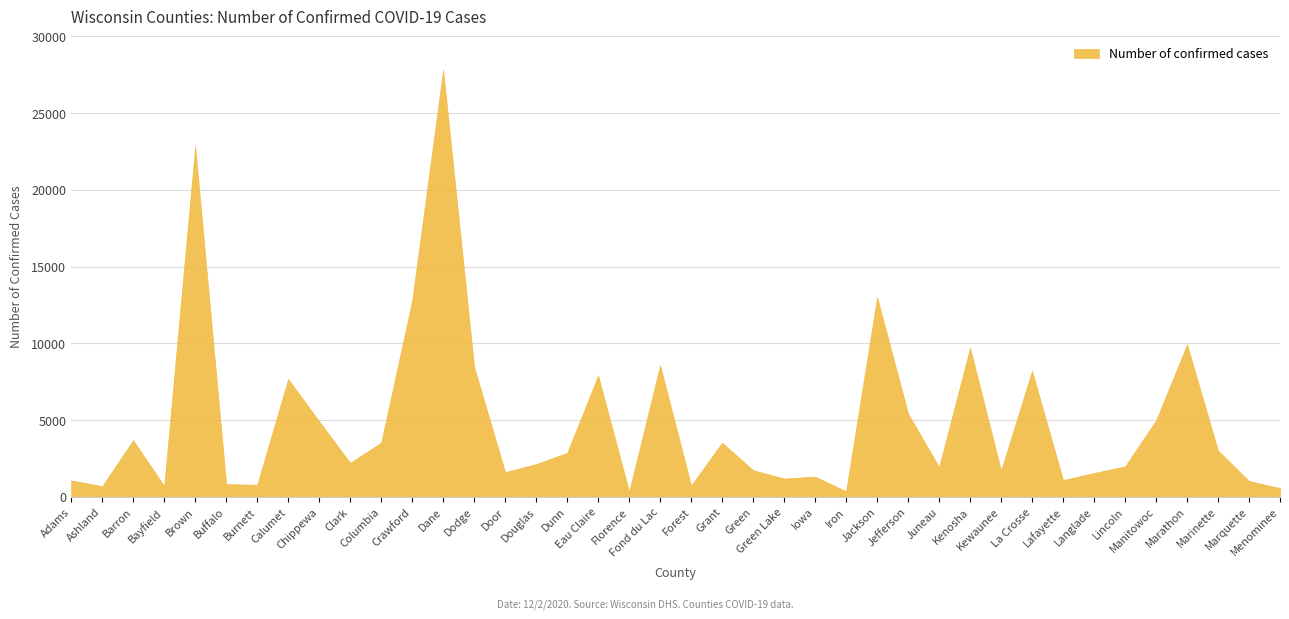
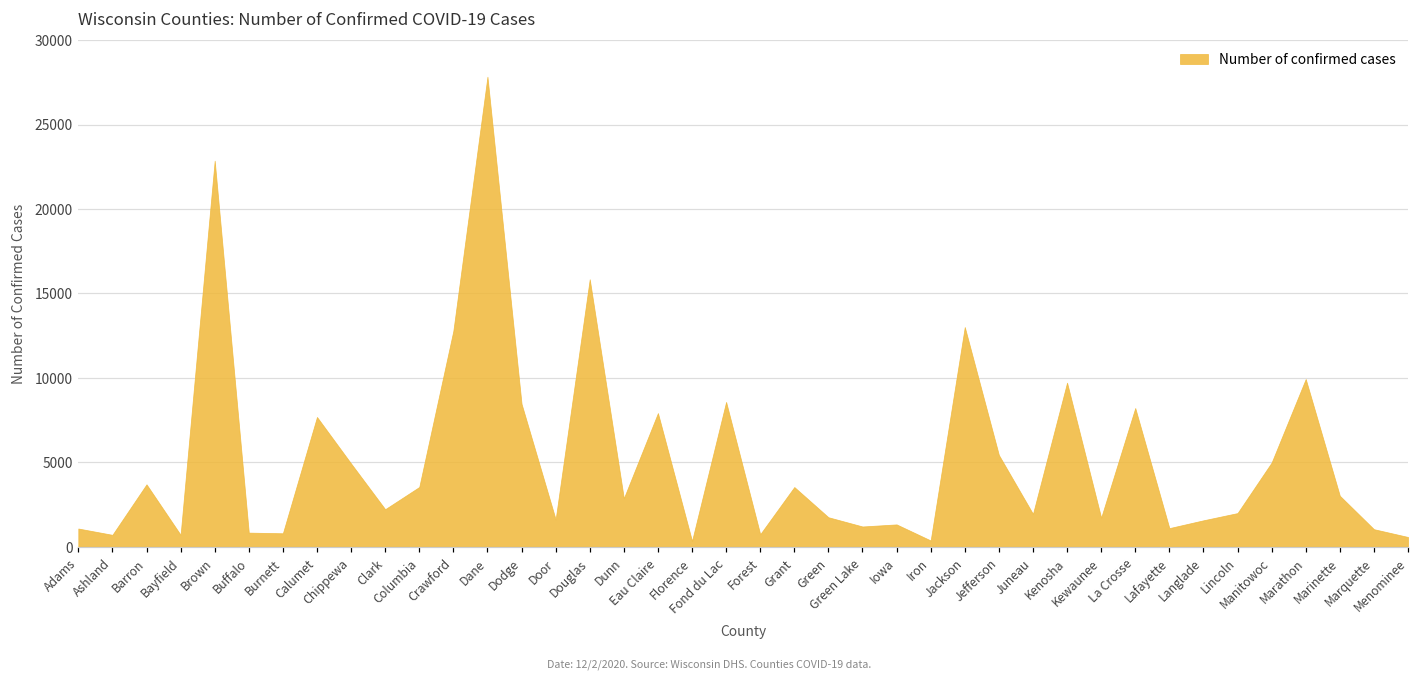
Douglas: 2100 -> 15800
